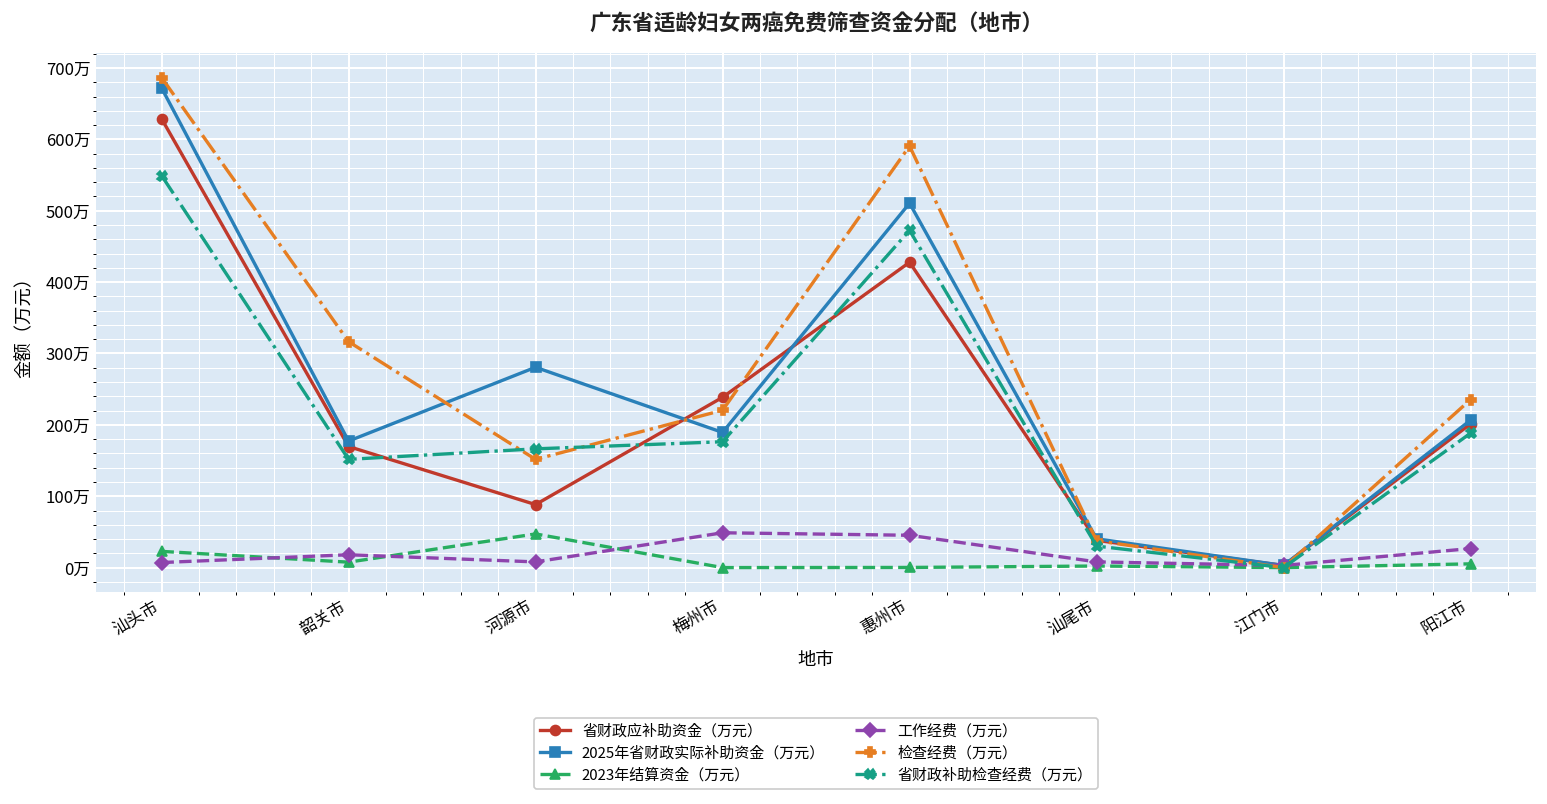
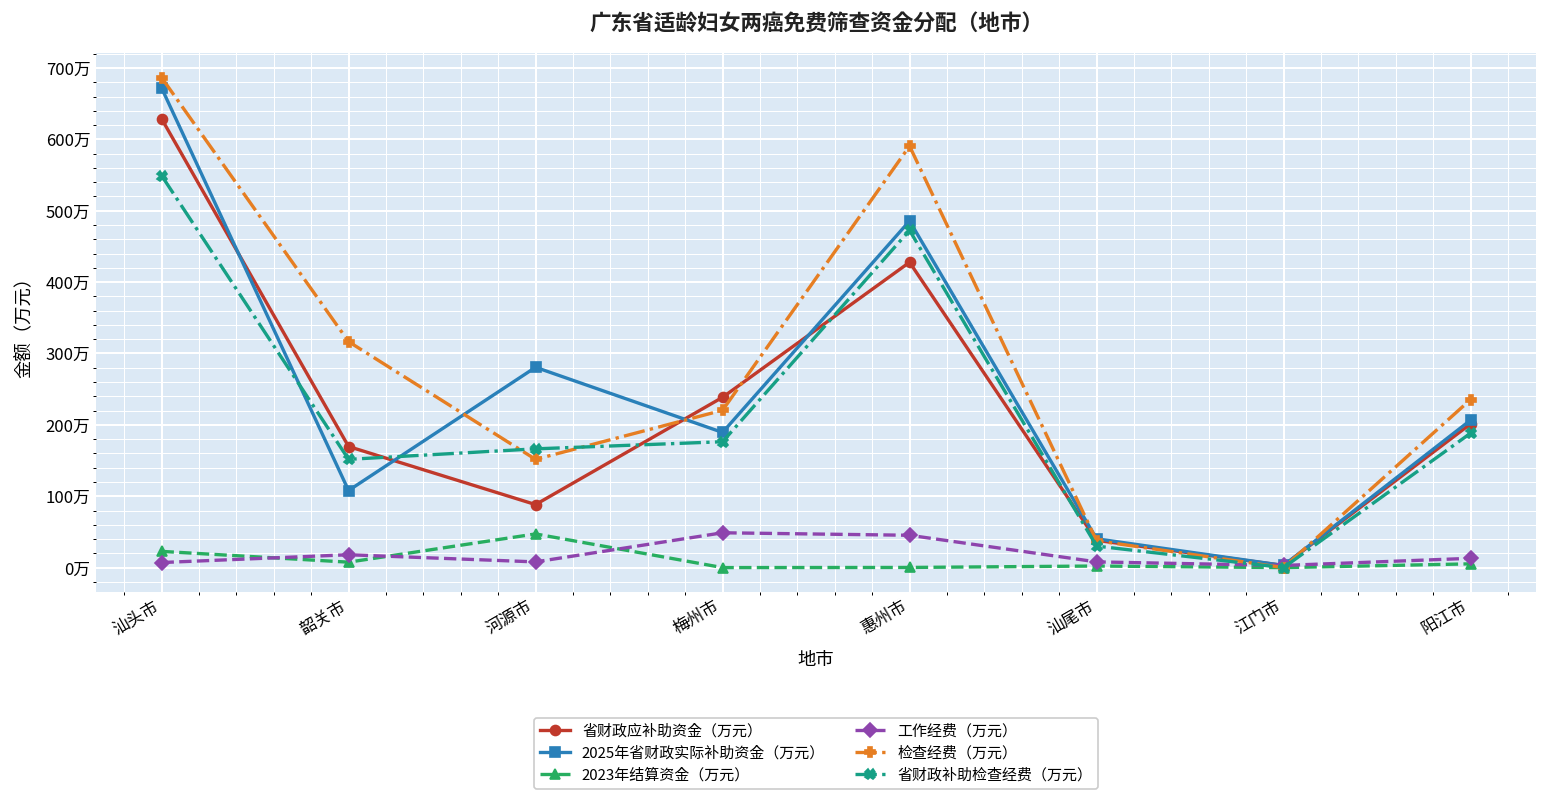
2025年省财政实际补助资金（万元）, 韶关市: 180万 -> 110万
2025年省财政实际补助资金（万元）, 惠州市: 510万 -> 490万
工作经费（万元）, 阳江市: 30万 -> 10万
